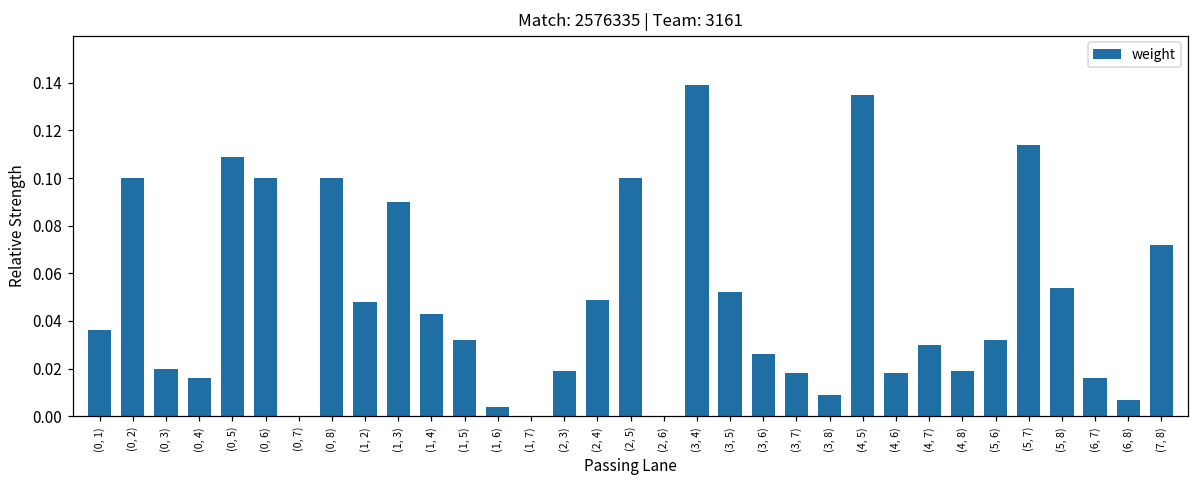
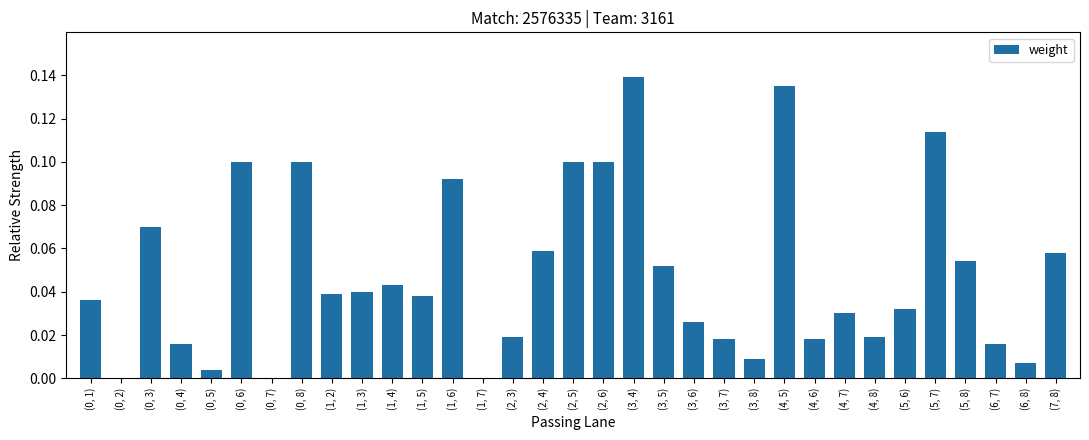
(0, 2): 0.1 -> 0.0
(0, 3): 0.02 -> 0.07
(0, 5): 0.109 -> 0.004
(1, 2): 0.048 -> 0.039
(1, 3): 0.09 -> 0.04
(1, 5): 0.032 -> 0.038
(1, 6): 0.004 -> 0.092
(2, 4): 0.049 -> 0.059
(2, 6): 0.0 -> 0.1
(7, 8): 0.072 -> 0.058
